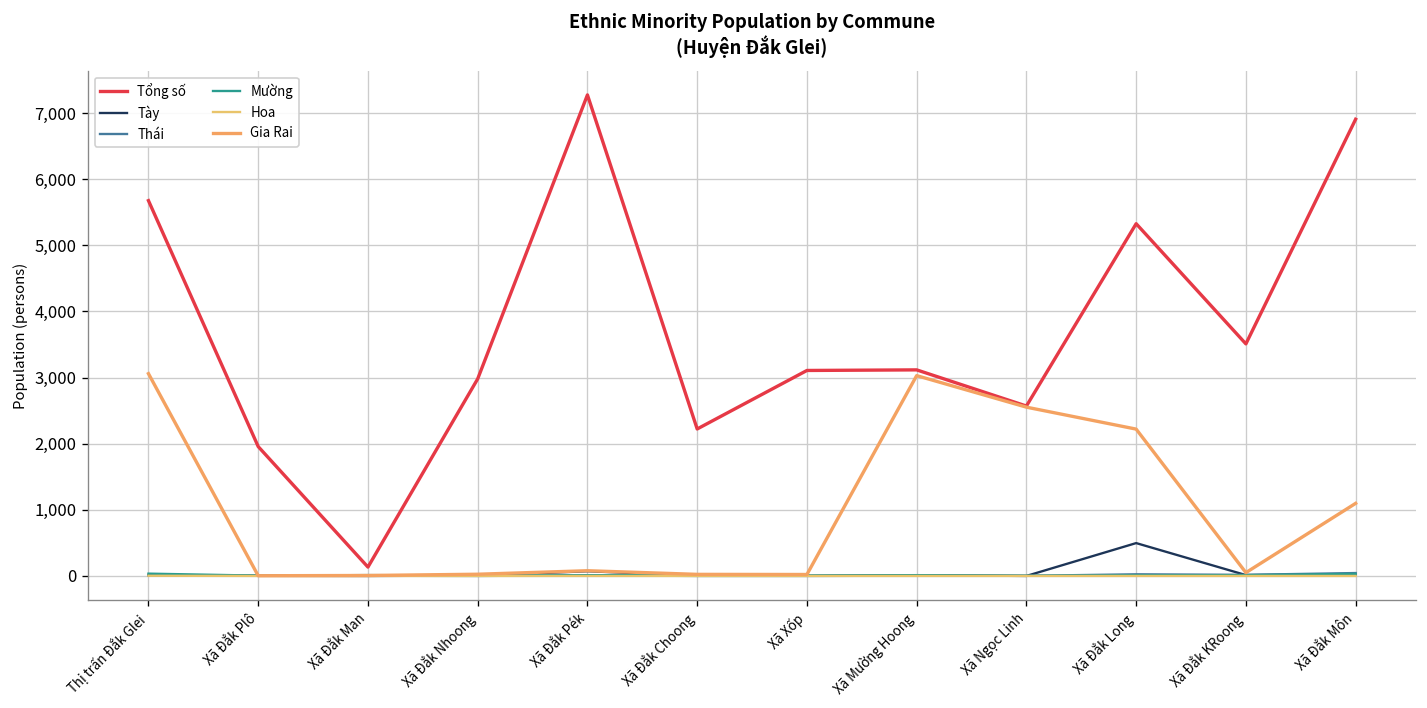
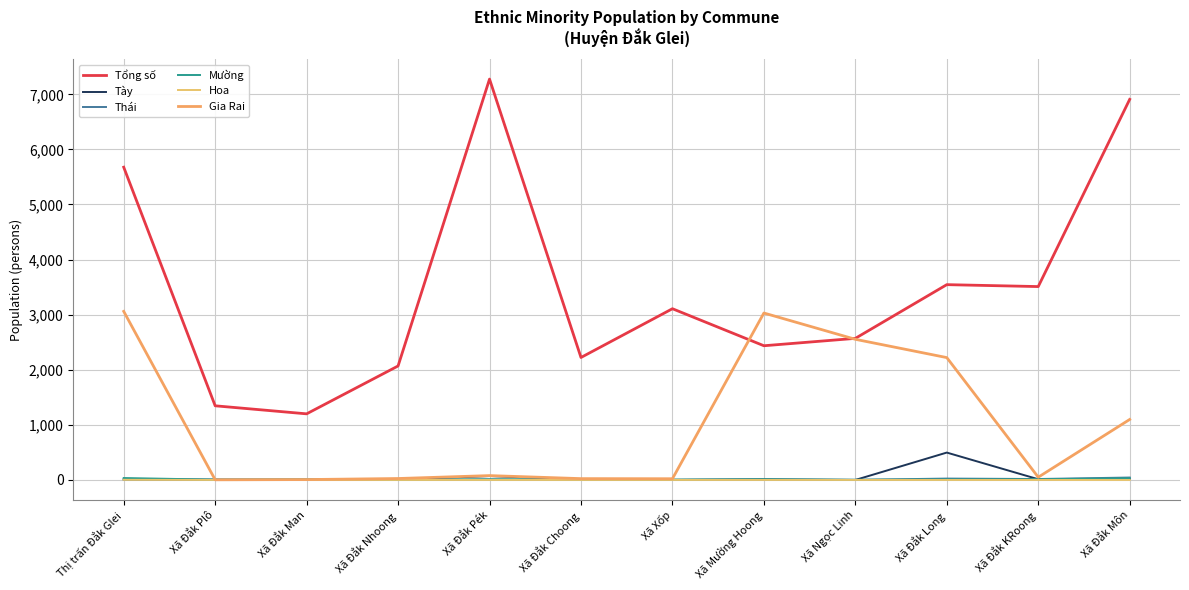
Tổng số, Xã Đắk Plô: 2,000 -> 1,300
Tổng số, Xã Đắk Man: 100 -> 1,200
Tổng số, Xã Đắk Nhoong: 3,000 -> 2,100
Tổng số, Xã Mường Hoong: 3,100 -> 2,400
Tổng số, Xã Đắk Long: 5,300 -> 3,500
